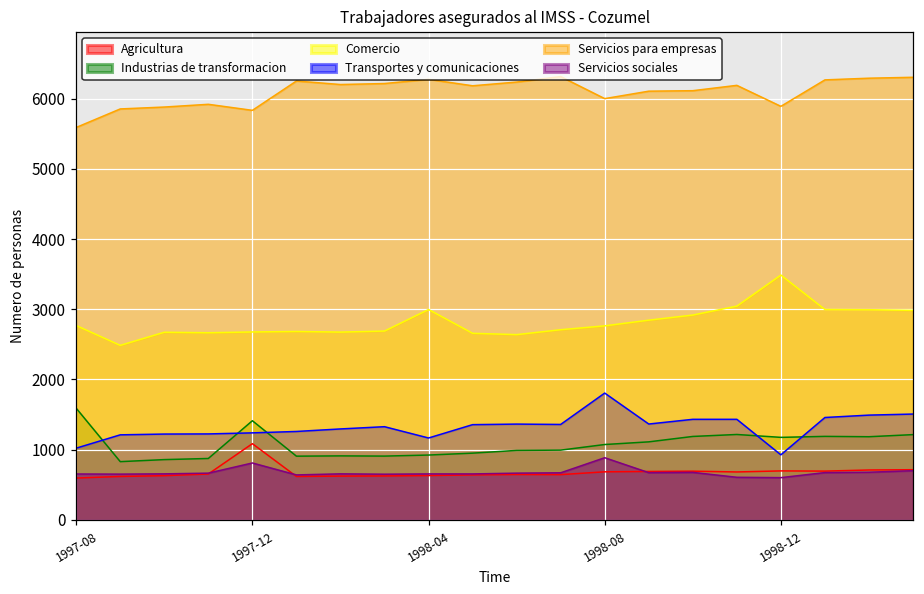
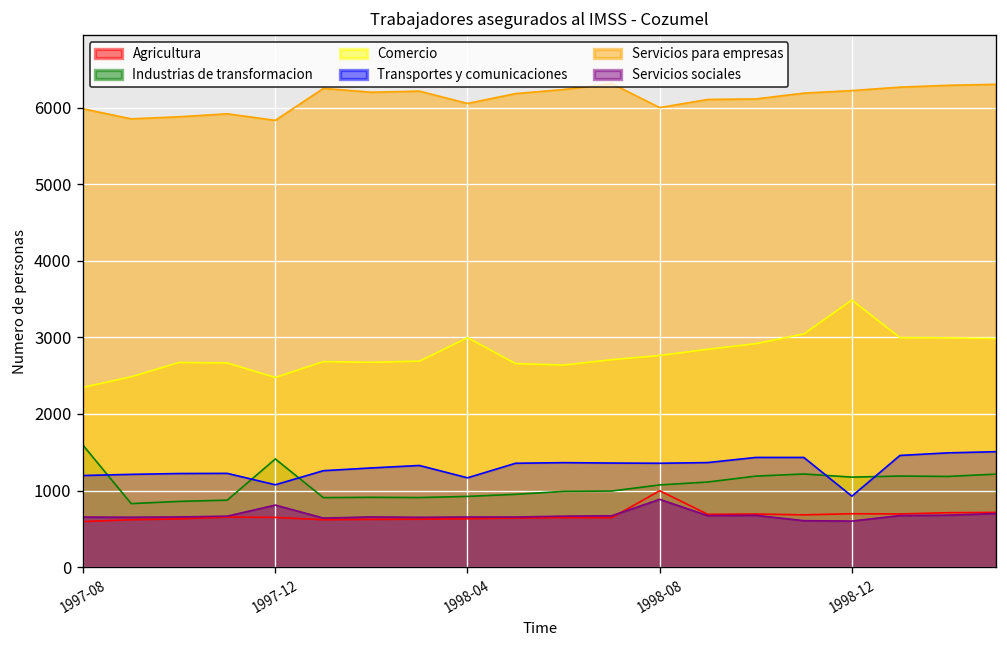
Comercio, 1997-08: 2800 -> 2300
Transportes y comunicaciones, 1997-08: 1000 -> 1200
Servicios para empresas, 1997-08: 5600 -> 6000
Agricultura, 1997-12: 1100 -> 600
Comercio, 1997-12: 2700 -> 2500
Transportes y comunicaciones, 1997-12: 1200 -> 1100
Servicios para empresas, 1998-04: 6300 -> 6100
Agricultura, 1998-08: 700 -> 1000
Transportes y comunicaciones, 1998-08: 1800 -> 1400
Servicios para empresas, 1998-12: 5900 -> 6200
